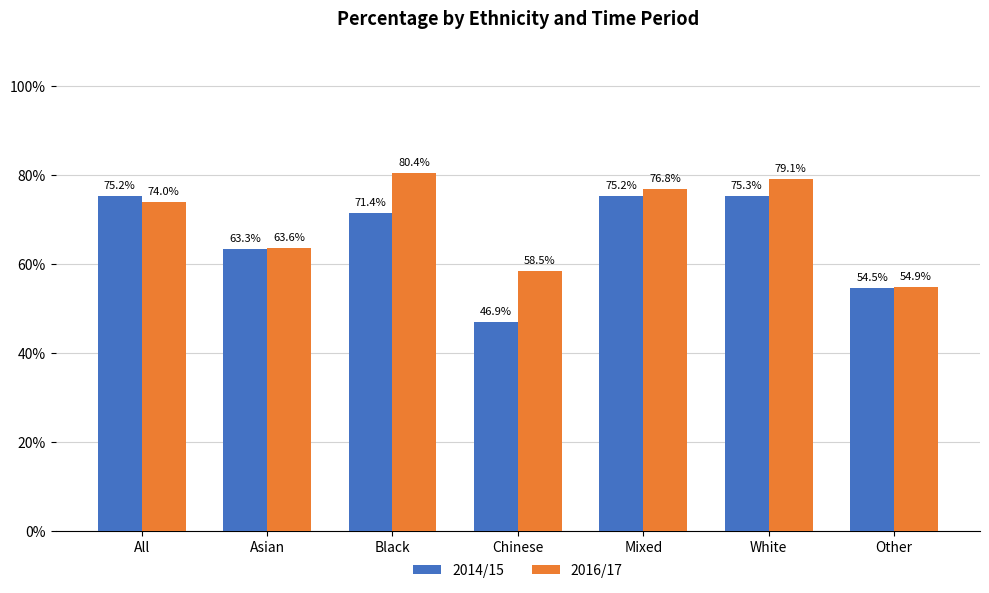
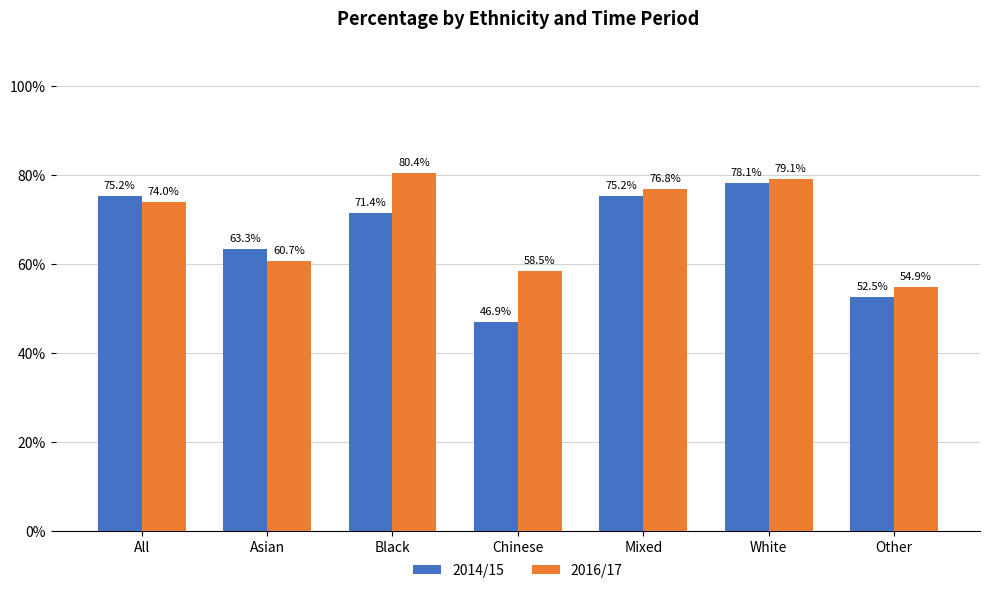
2016/17, Asian: 63.6% -> 60.7%
2014/15, White: 75.3% -> 78.1%
2014/15, Other: 54.5% -> 52.5%
